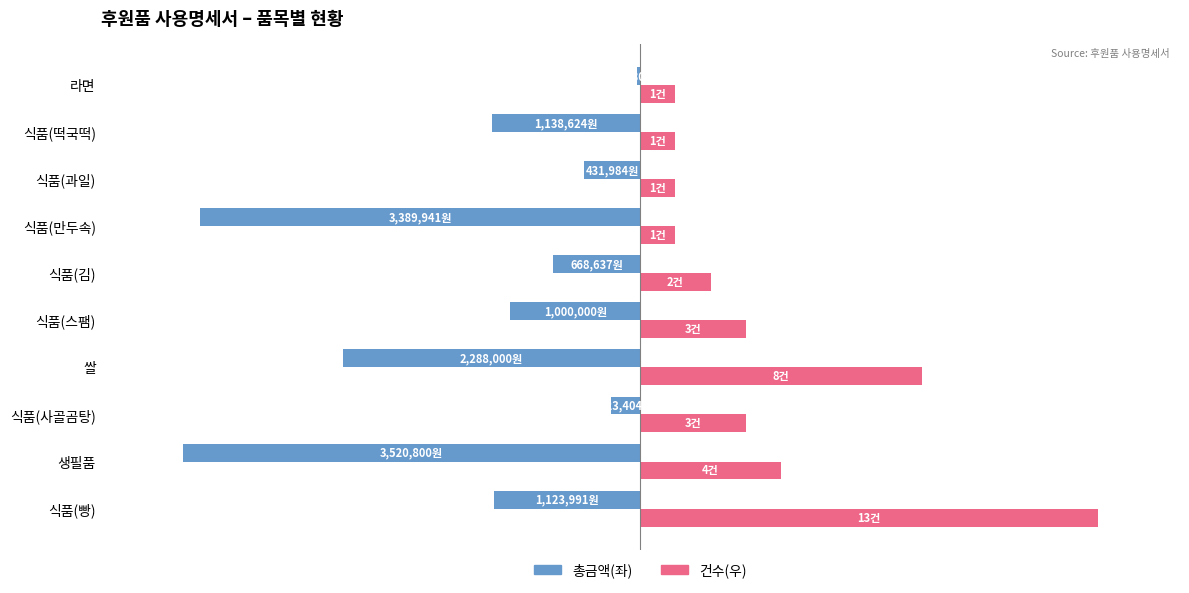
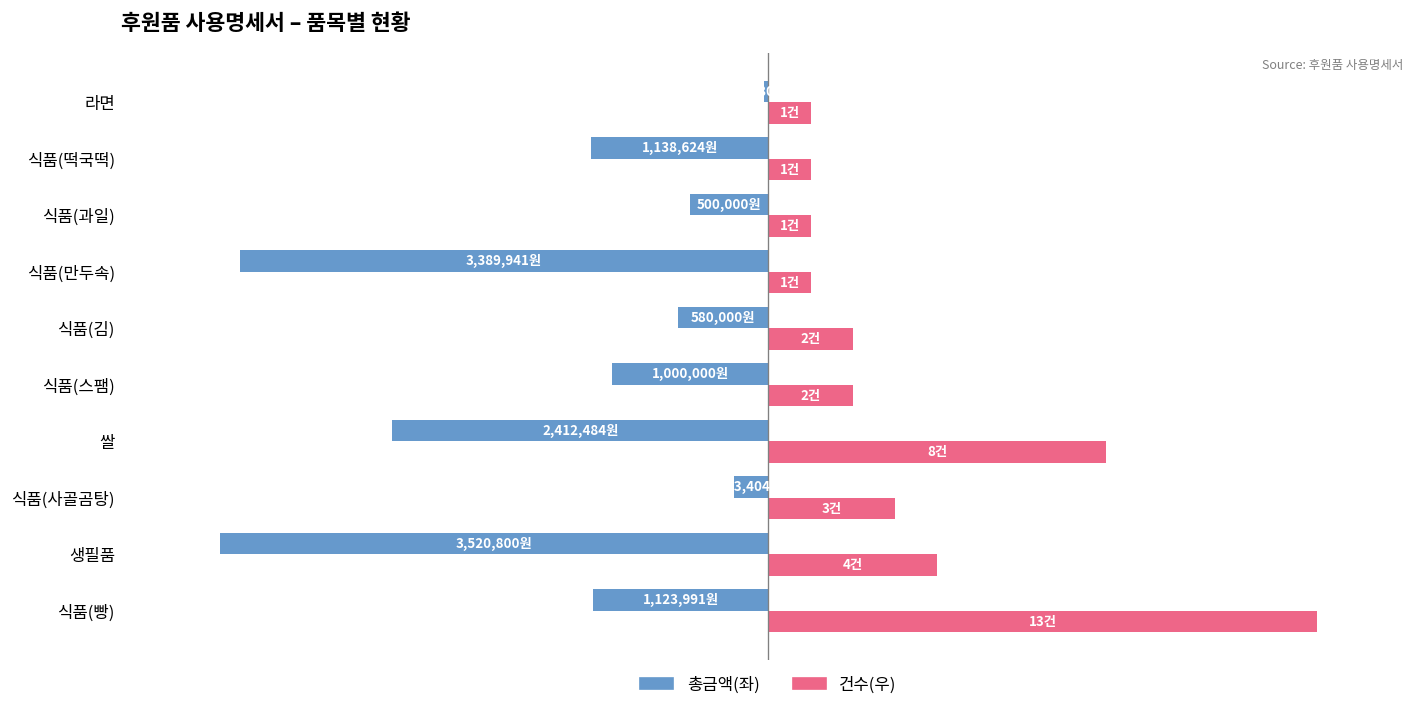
총금액(좌), 식품(과일): 431,984원 -> 500,000원
총금액(좌), 식품(김): 668,637원 -> 580,000원
건수(우), 식품(스팸): 3건 -> 2건
총금액(좌), 쌀: 2,288,000원 -> 2,412,484원
